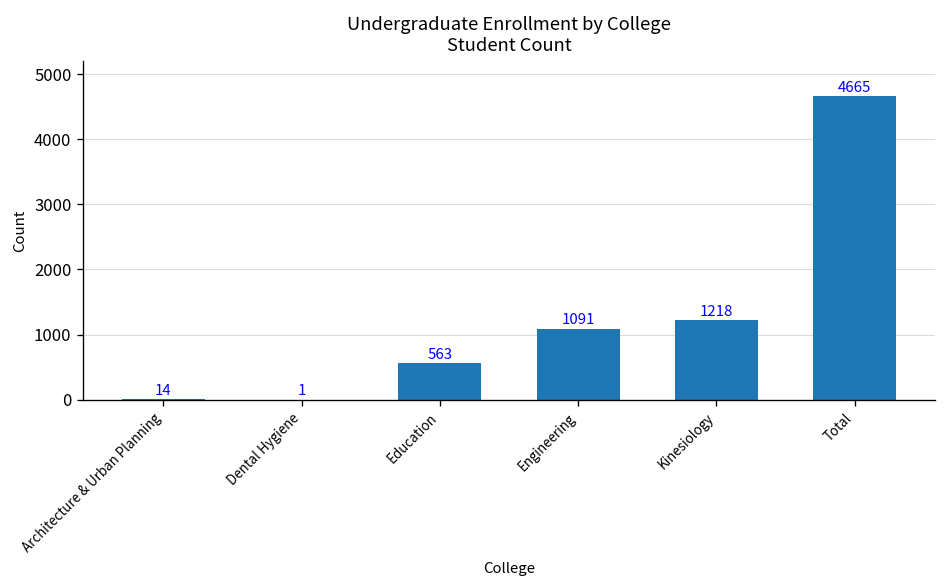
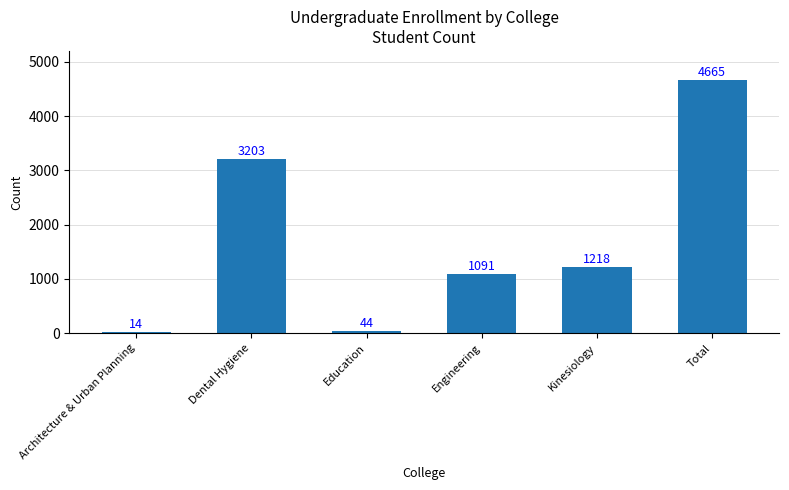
Dental Hygiene: 1 -> 3203
Education: 563 -> 44
